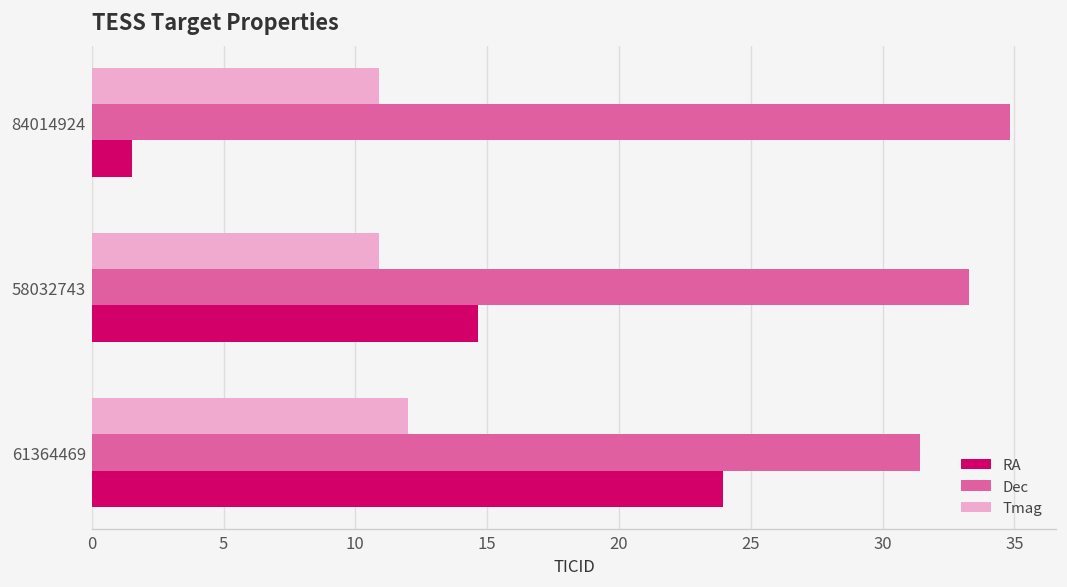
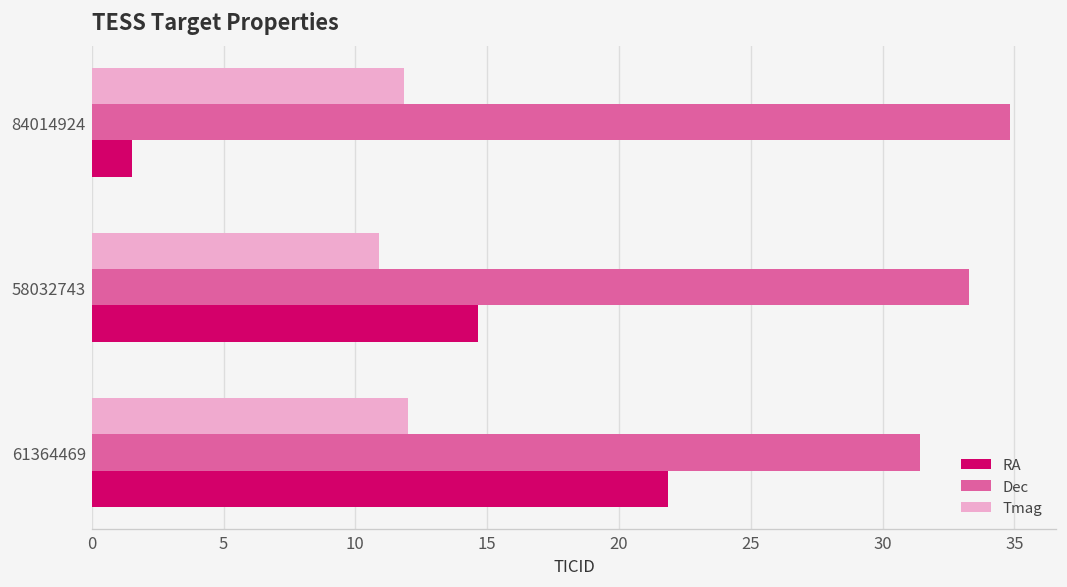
Tmag, 84014924: 10.9 -> 11.8
RA, 61364469: 24.0 -> 21.8
